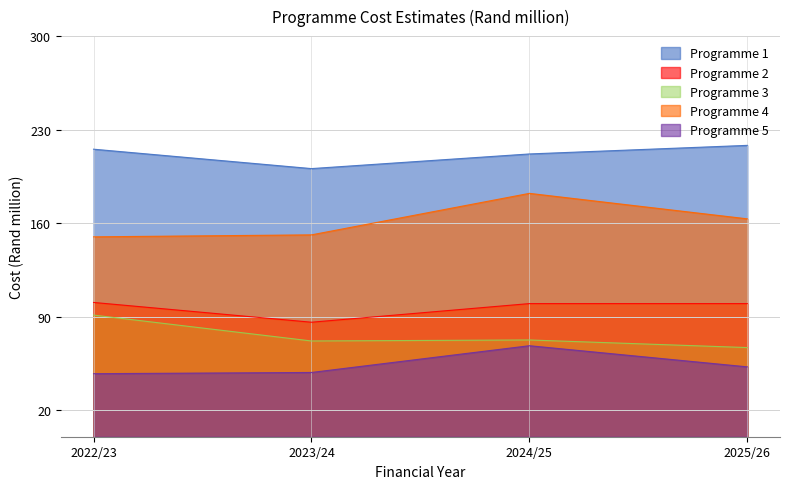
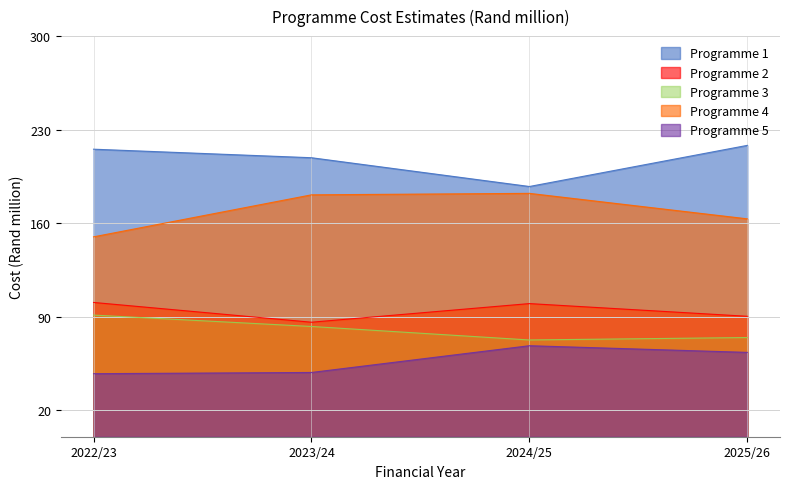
Programme 1, 2023/24: 201 -> 209
Programme 3, 2023/24: 72 -> 83
Programme 4, 2023/24: 151 -> 181
Programme 1, 2024/25: 212 -> 187
Programme 2, 2025/26: 100 -> 90
Programme 3, 2025/26: 67 -> 74
Programme 5, 2025/26: 52 -> 63
